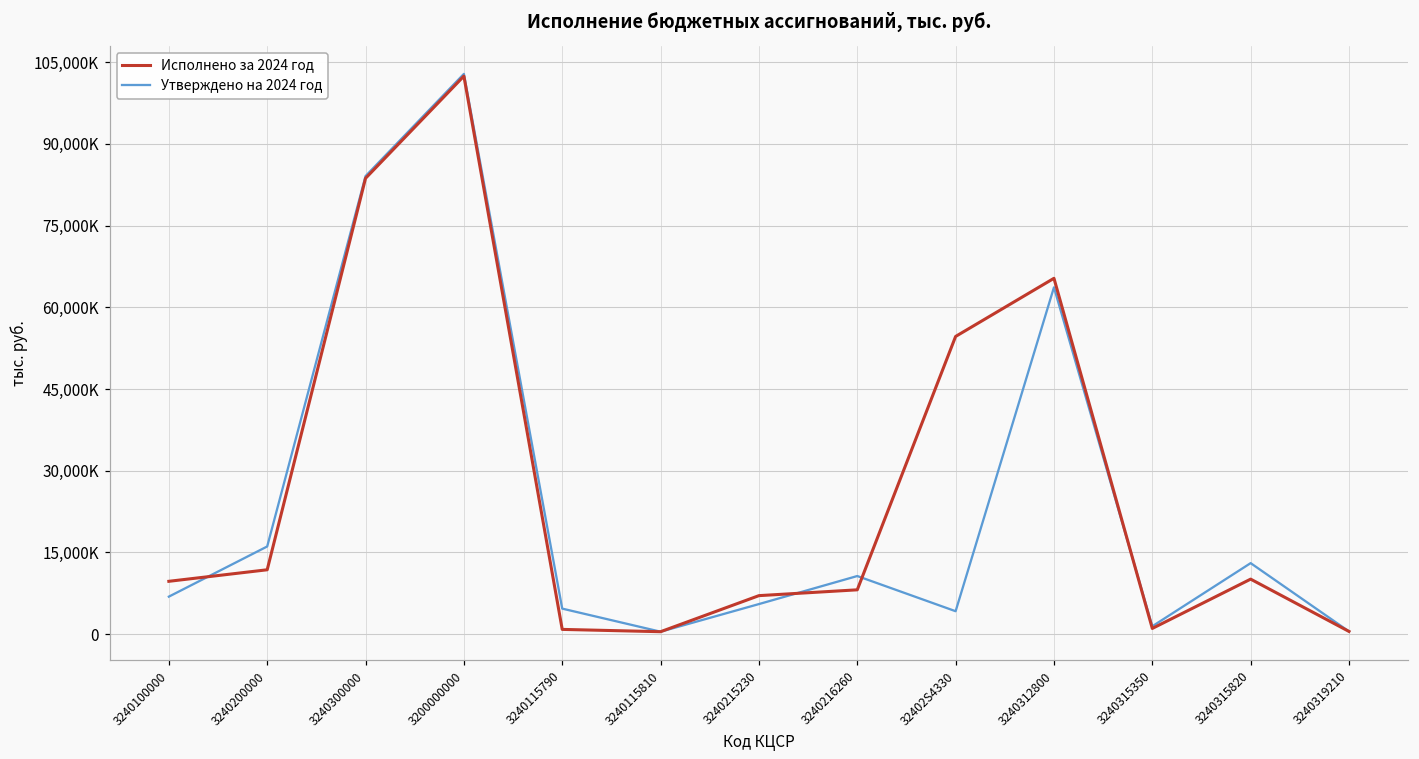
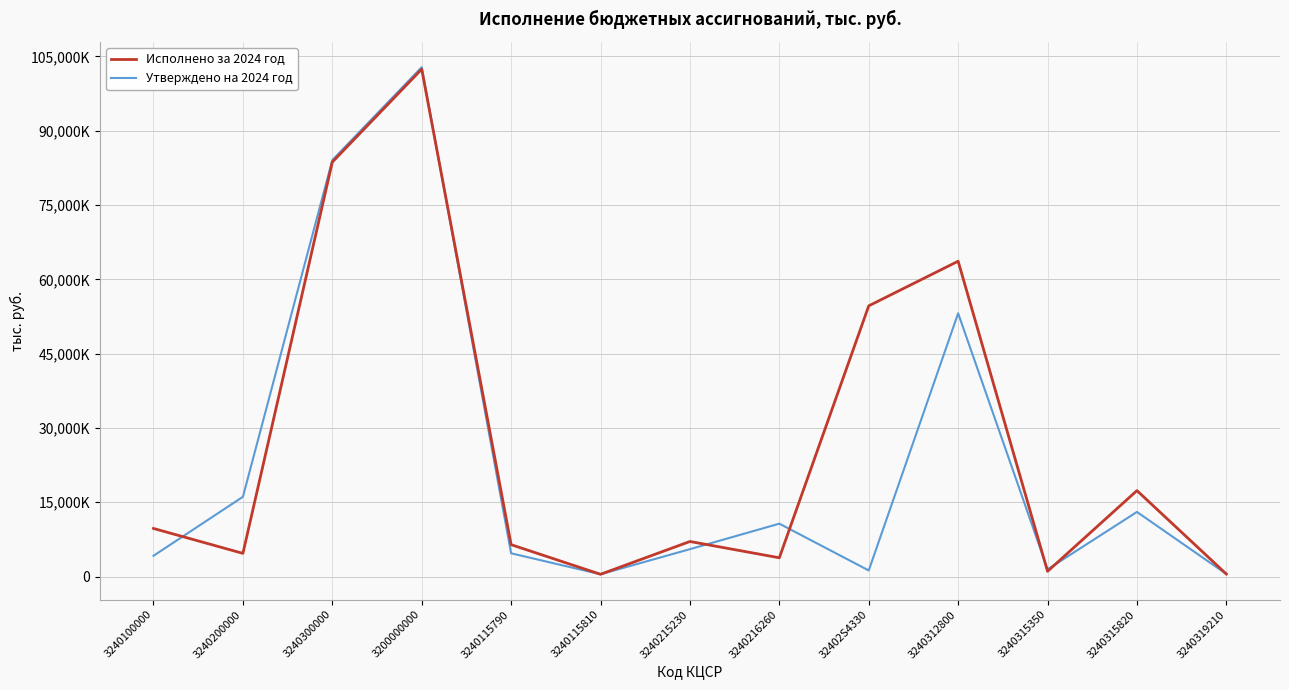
Утверждено на 2024 год, 3240100000: 7,000,000 -> 4,000,000
Исполнено за 2024 год, 3240200000: 12,000,000 -> 5,000,000
Исполнено за 2024 год, 3240115790: 1,000,000 -> 6,000,000
Исполнено за 2024 год, 3240216260: 8,000,000 -> 4,000,000
Утверждено на 2024 год, 32402S4330: 4,000,000 -> 1,000,000
Исполнено за 2024 год, 3240312800: 65,000,000 -> 64,000,000
Утверждено на 2024 год, 3240312800: 64,000,000 -> 53,000,000
Исполнено за 2024 год, 3240315820: 10,000,000 -> 17,000,000
